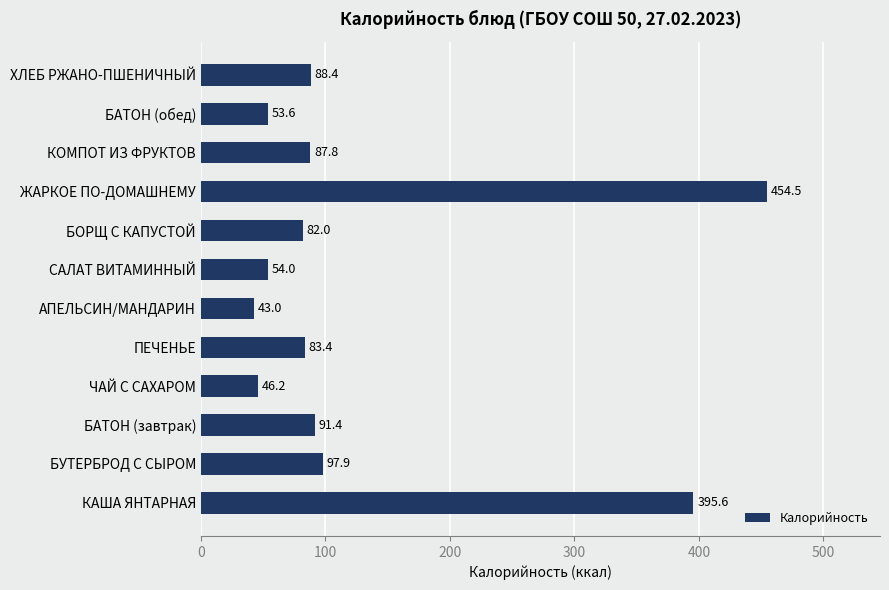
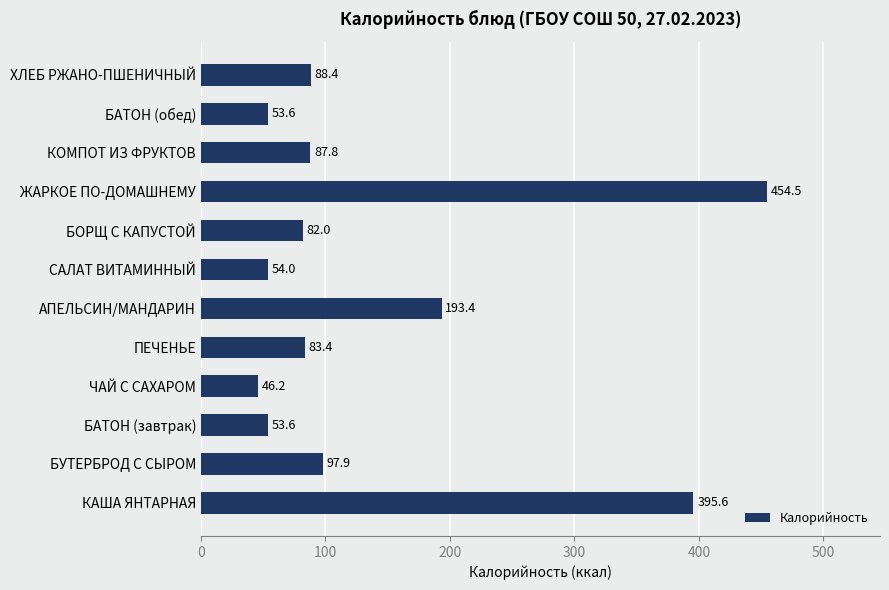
АПЕЛЬСИН/МАНДАРИН: 43.0 -> 193.4
БАТОН (завтрак): 91.4 -> 53.6
